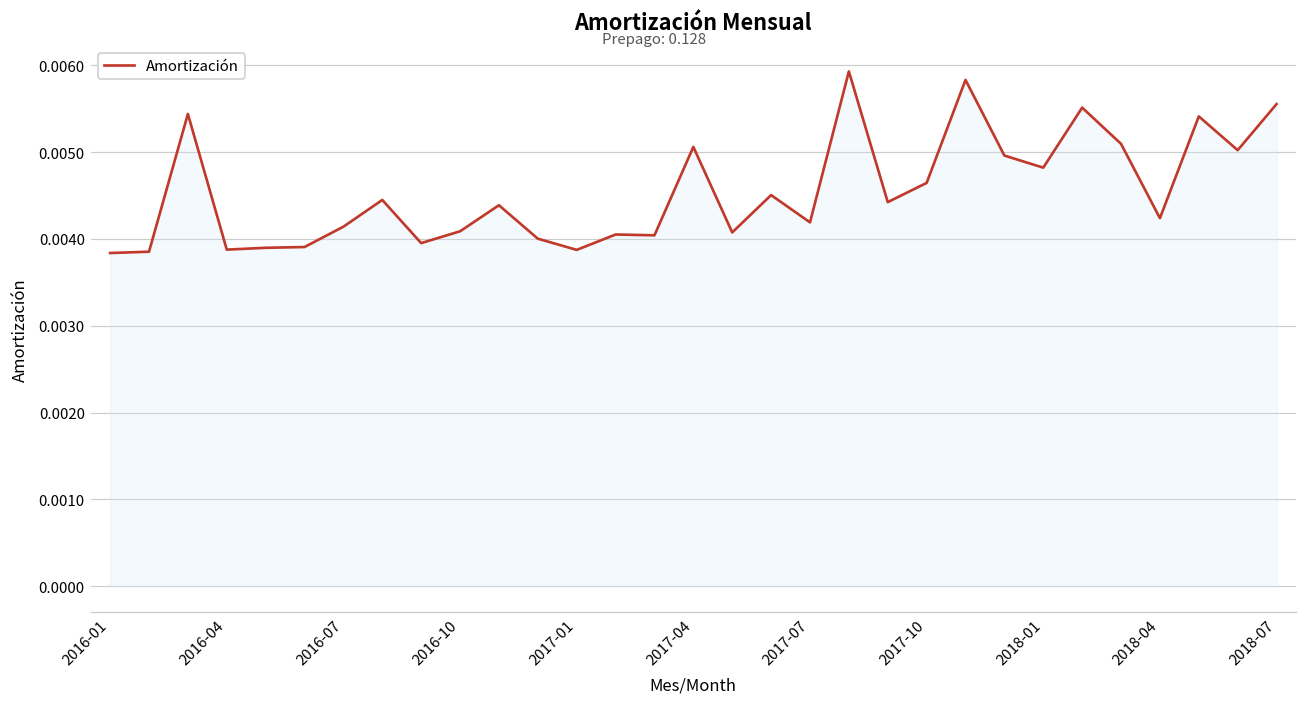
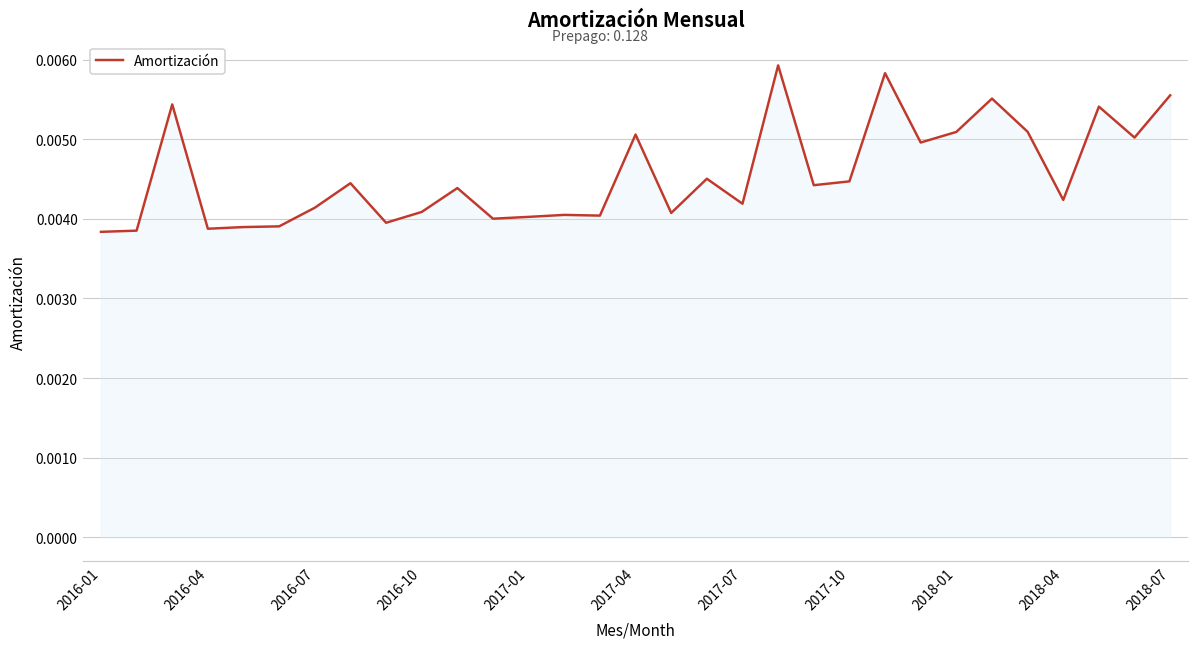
2017-01: 0.0039 -> 0.0040
2017-10: 0.0046 -> 0.0045
2018-01: 0.0048 -> 0.0051
